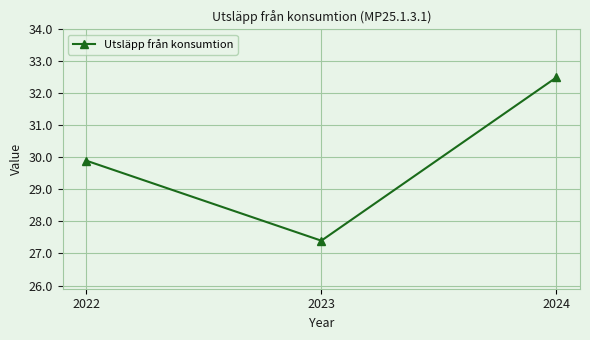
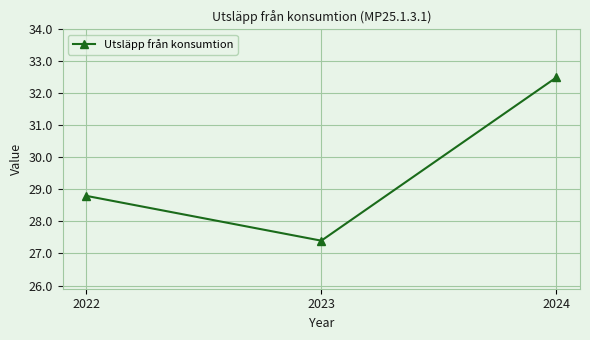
2022: 29.9 -> 28.8
